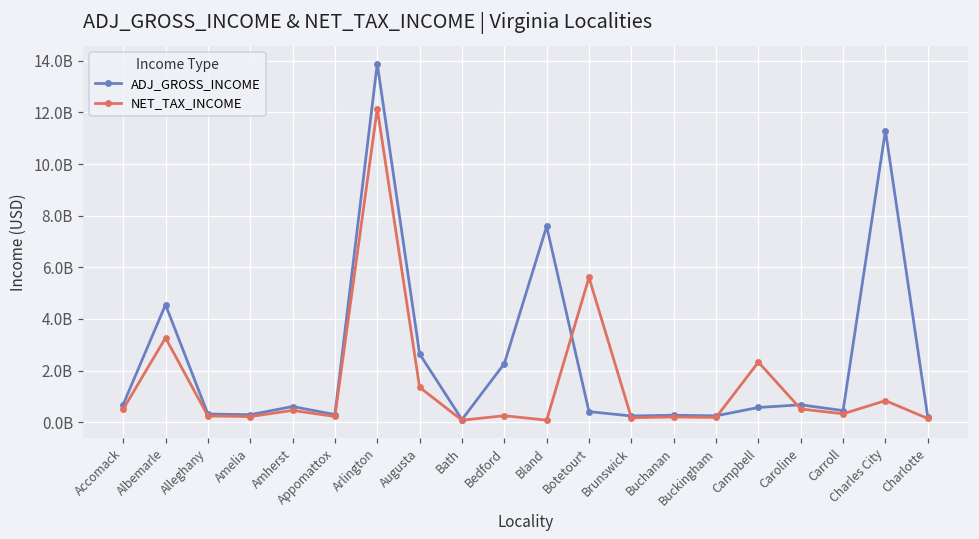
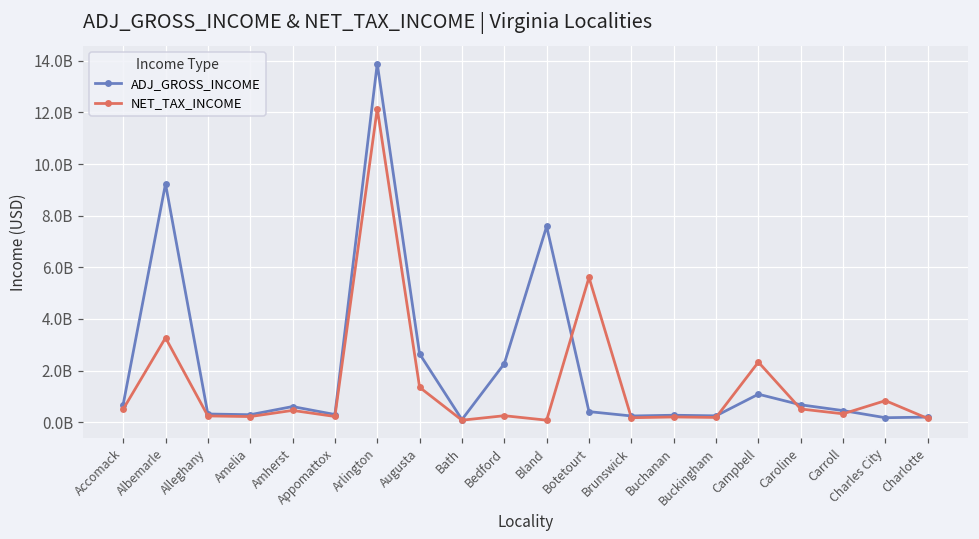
ADJ_GROSS_INCOME, Albemarle: 4600000000 -> 9200000000
ADJ_GROSS_INCOME, Campbell: 600000000 -> 1100000000
ADJ_GROSS_INCOME, Charles City: 11300000000 -> 200000000
